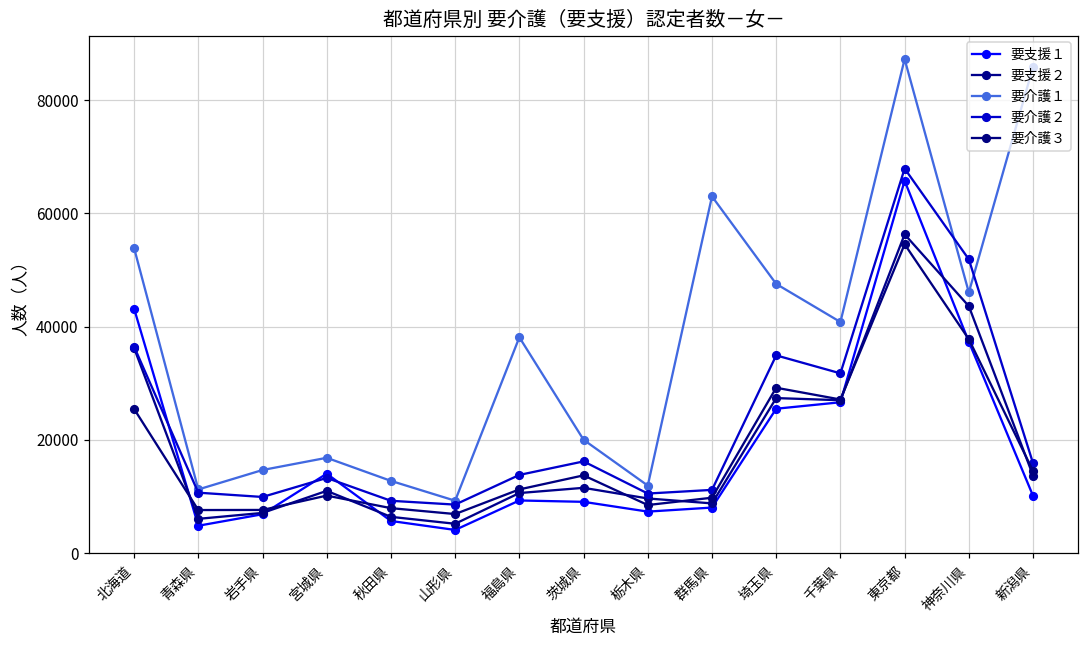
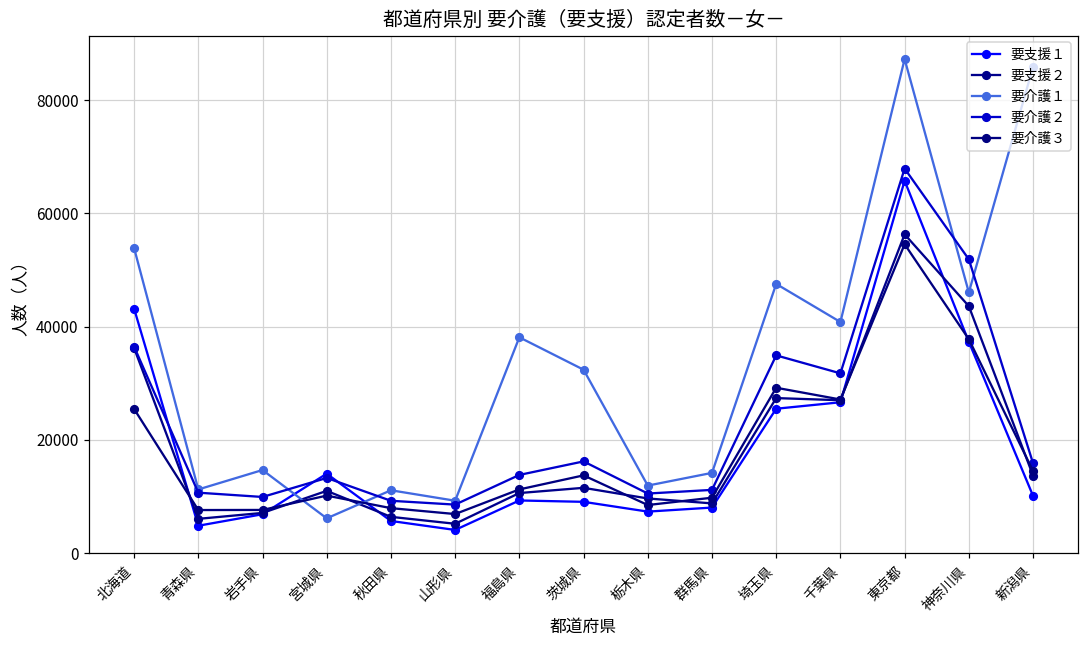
要介護１, 宮城県: 17000 -> 6000
要介護１, 秋田県: 13000 -> 11000
要介護１, 茨城県: 20000 -> 32000
要介護１, 群馬県: 63000 -> 14000
